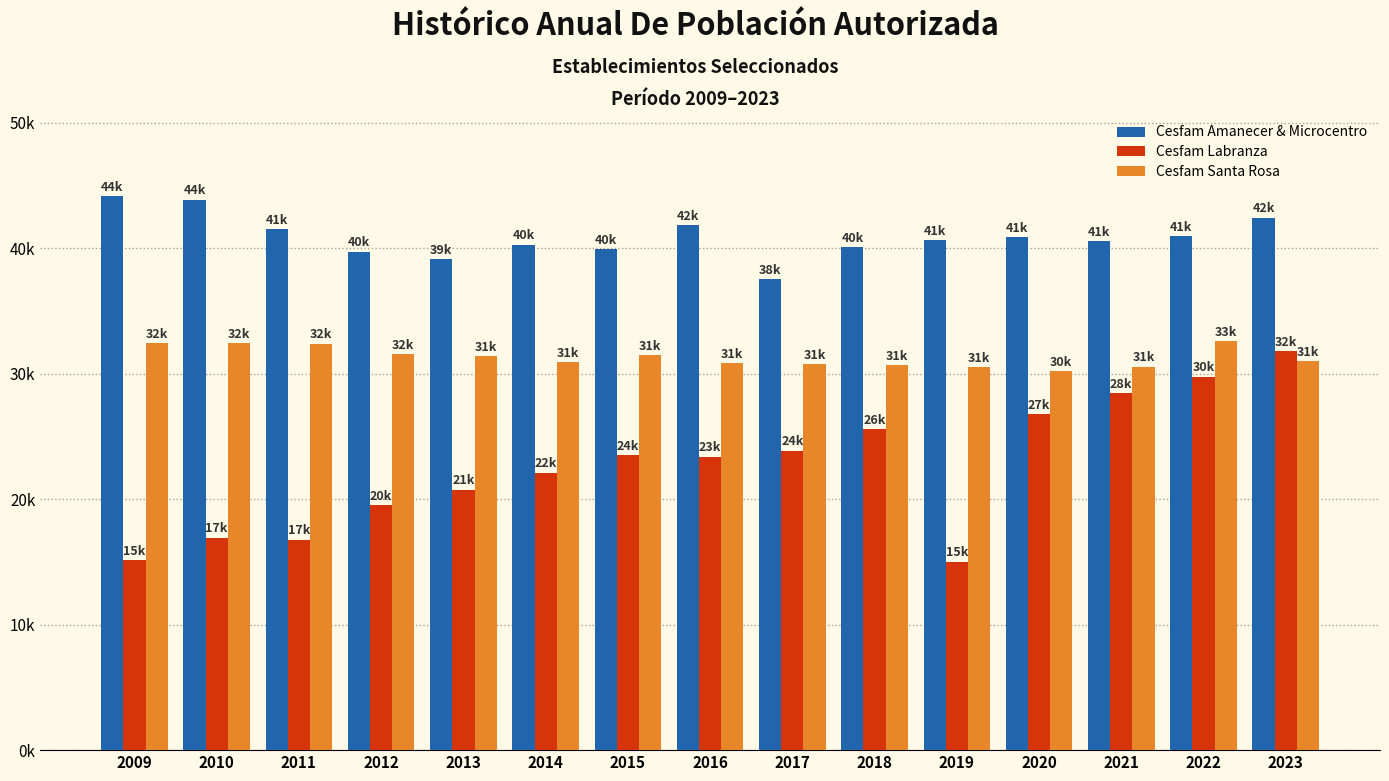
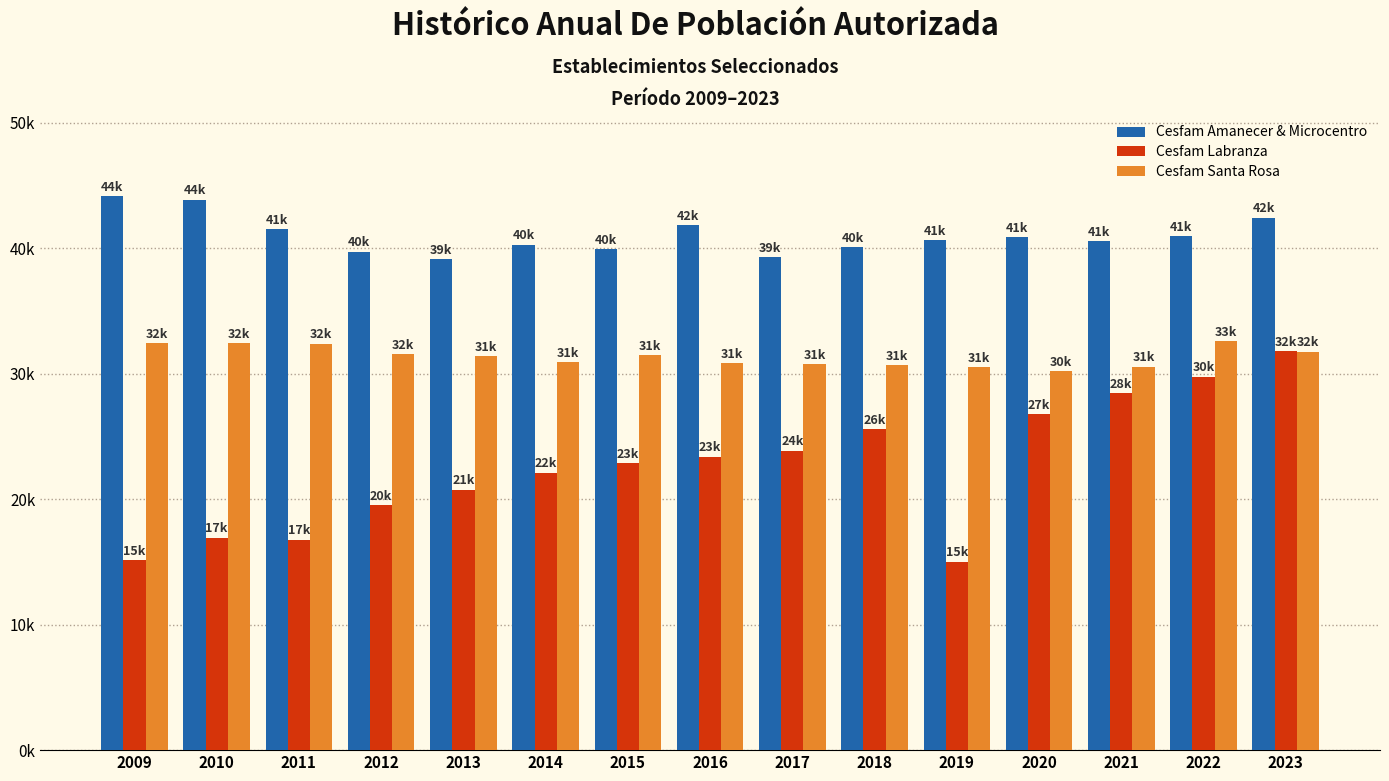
Cesfam Labranza, 2015: 24k -> 23k
Cesfam Amanecer & Microcentro, 2017: 38k -> 39k
Cesfam Santa Rosa, 2023: 31k -> 32k
